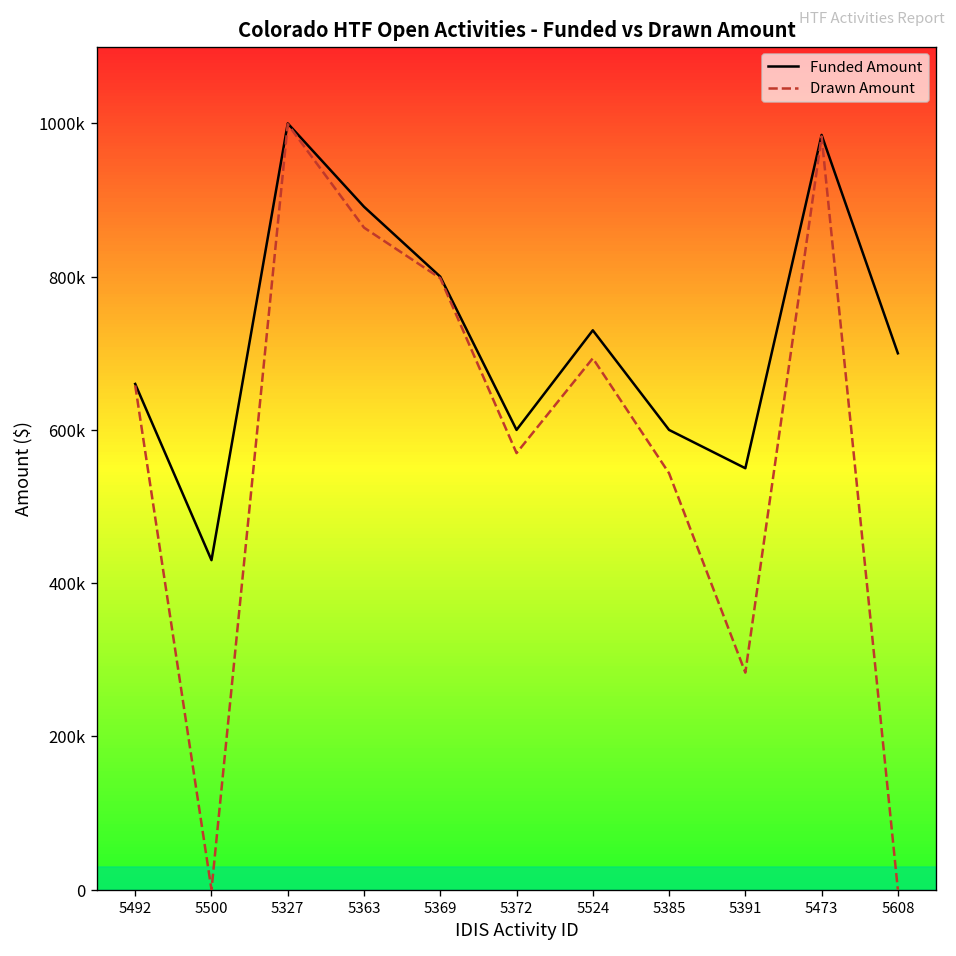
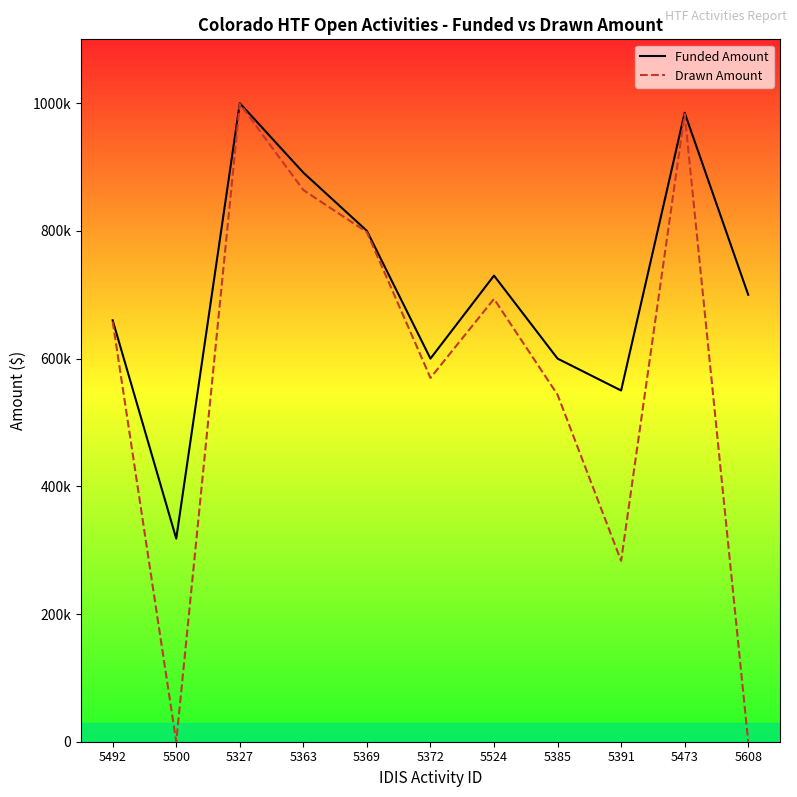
Funded Amount, 5500: 430000 -> 320000
